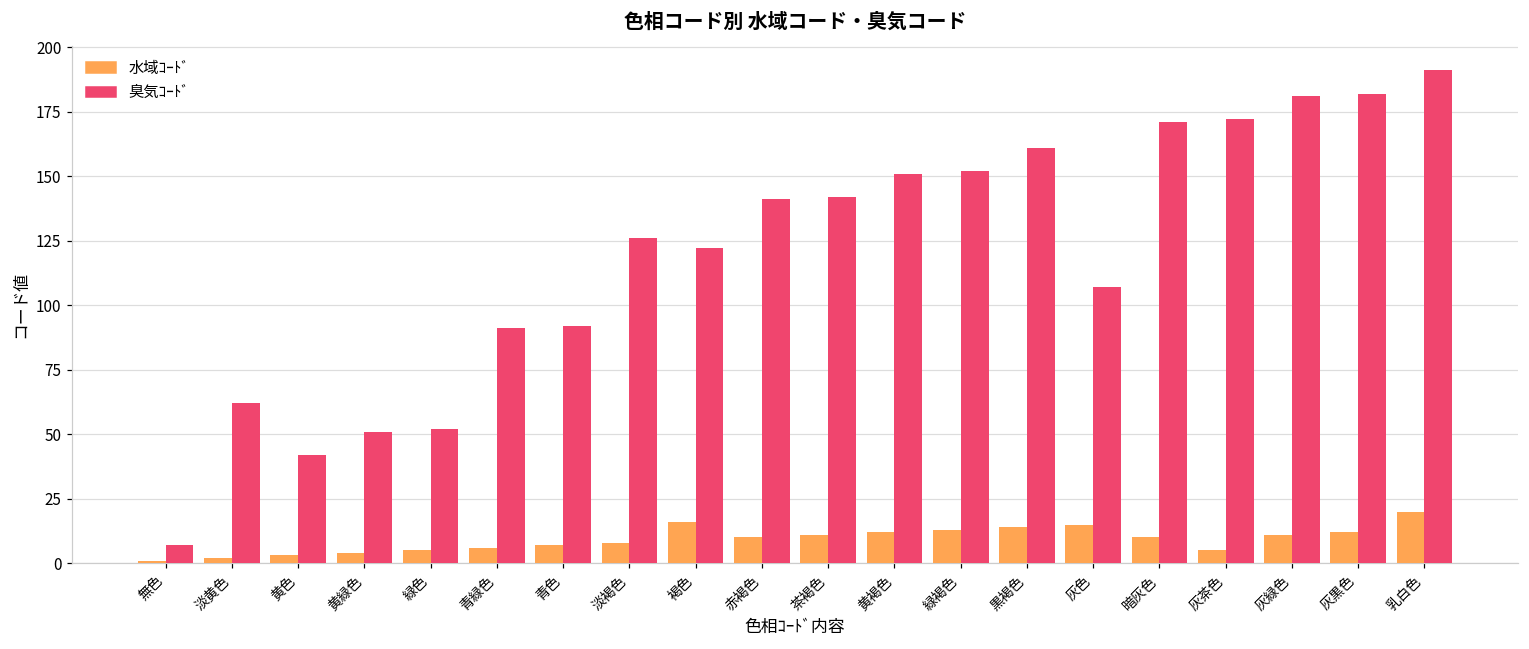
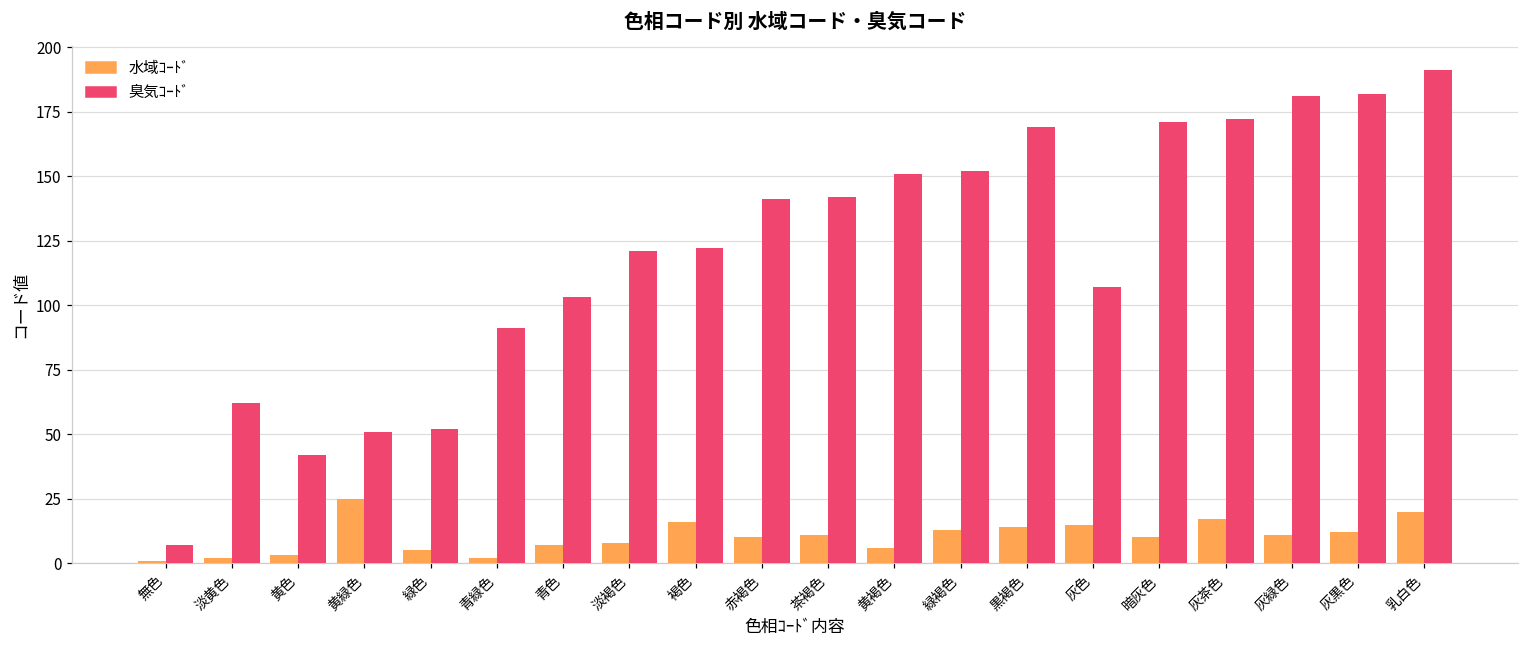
水域ｺｰﾄﾞ, 黄緑色: 4 -> 25
水域ｺｰﾄﾞ, 青緑色: 6 -> 2
臭気ｺｰﾄﾞ, 青色: 92 -> 103
臭気ｺｰﾄﾞ, 淡褐色: 126 -> 121
水域ｺｰﾄﾞ, 黄褐色: 12 -> 6
臭気ｺｰﾄﾞ, 黒褐色: 161 -> 169
水域ｺｰﾄﾞ, 灰茶色: 5 -> 17
